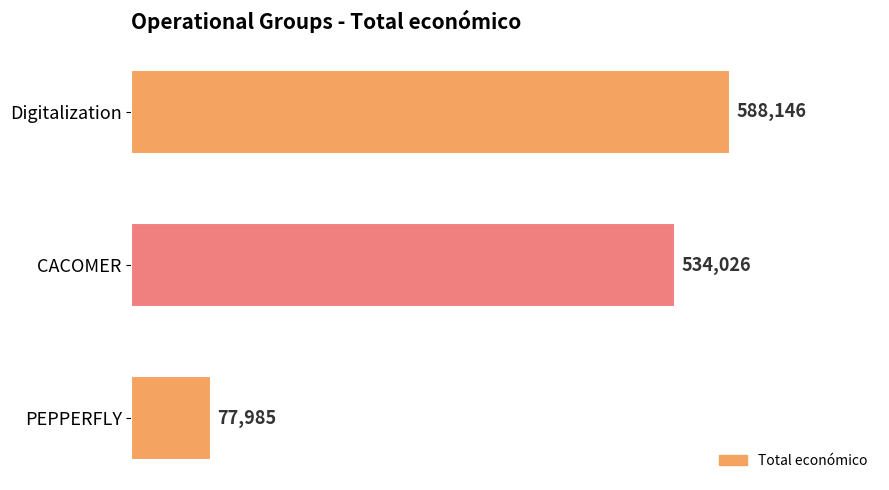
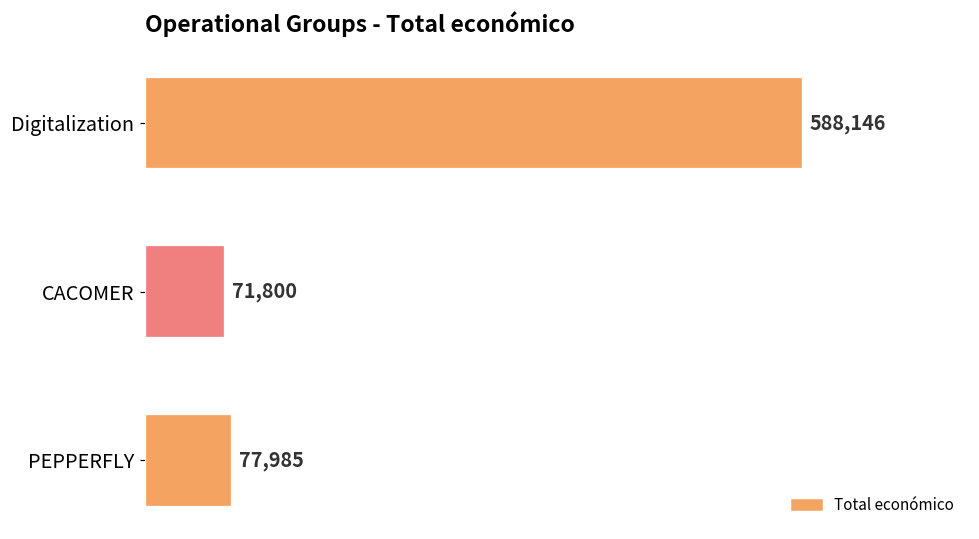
CACOMER: 534,026 -> 71,800
